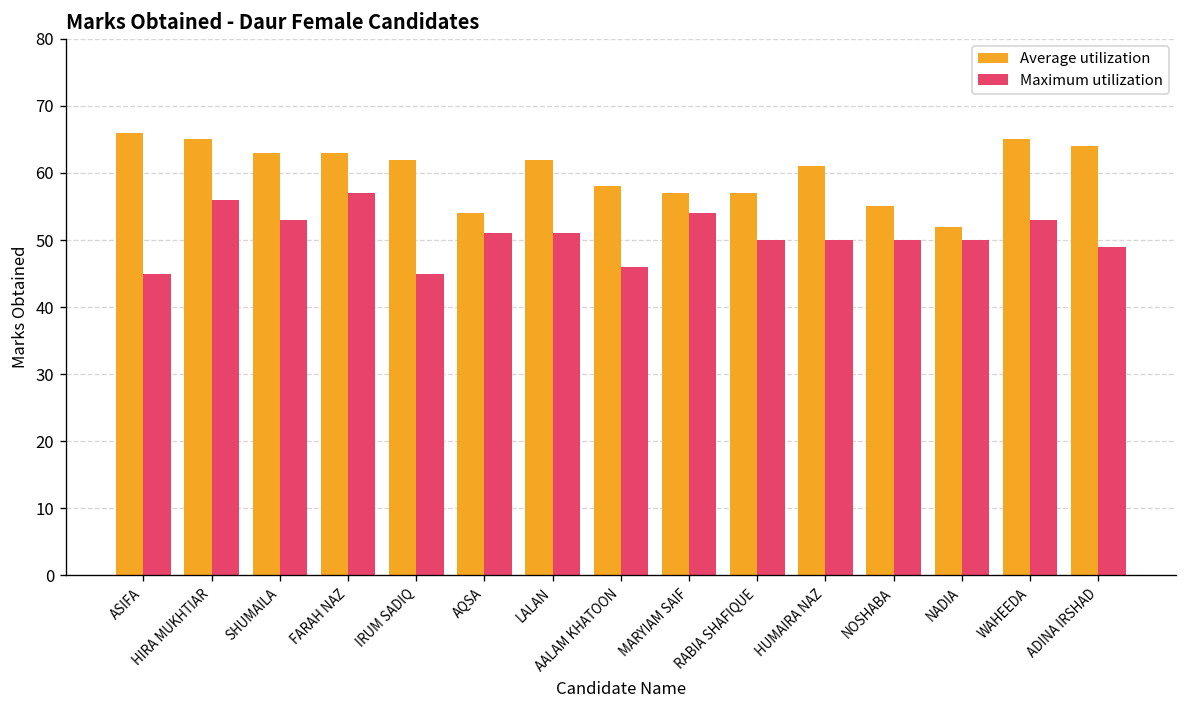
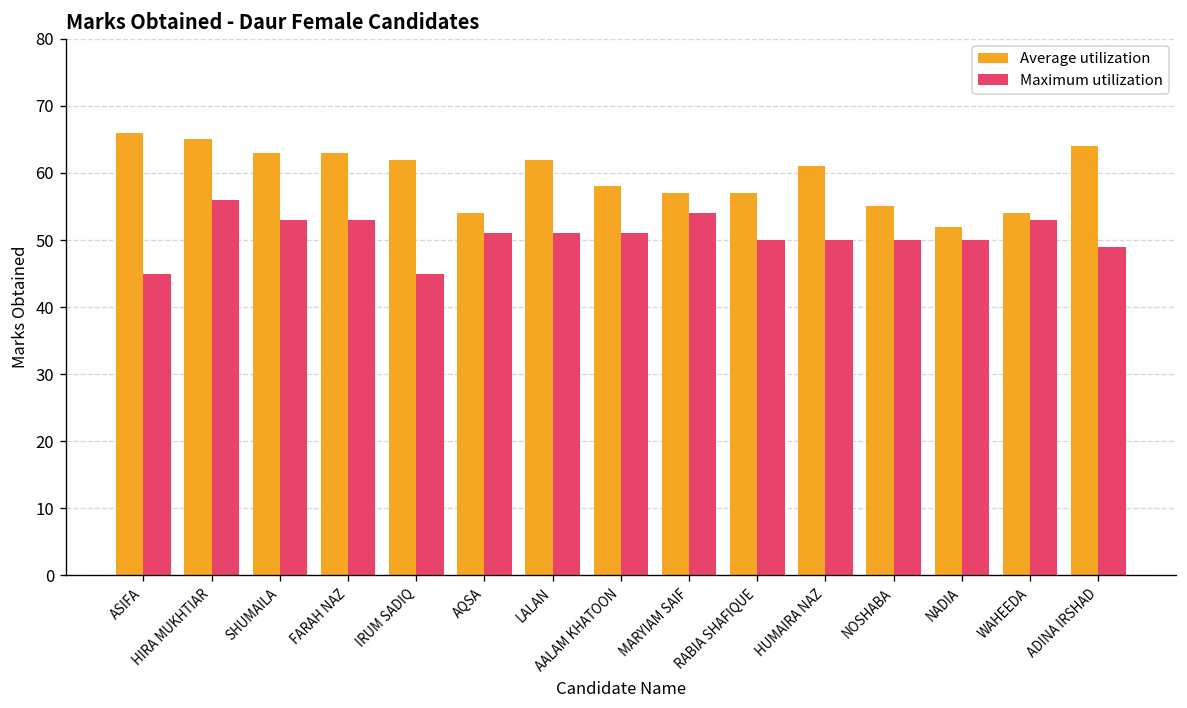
Maximum utilization, FARAH NAZ: 57 -> 53
Maximum utilization, AALAM KHATOON: 46 -> 51
Average utilization, WAHEEDA: 65 -> 54
